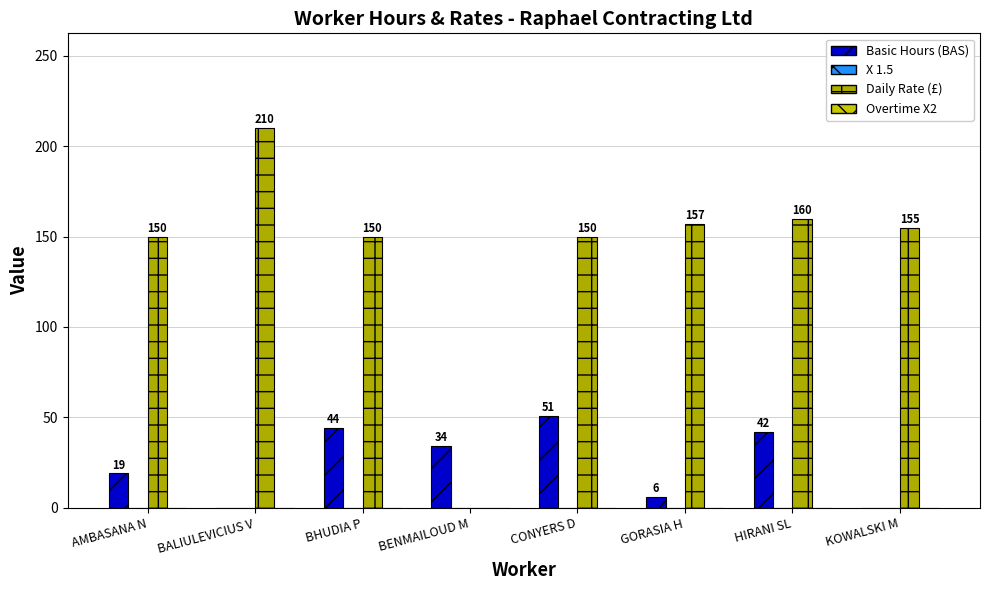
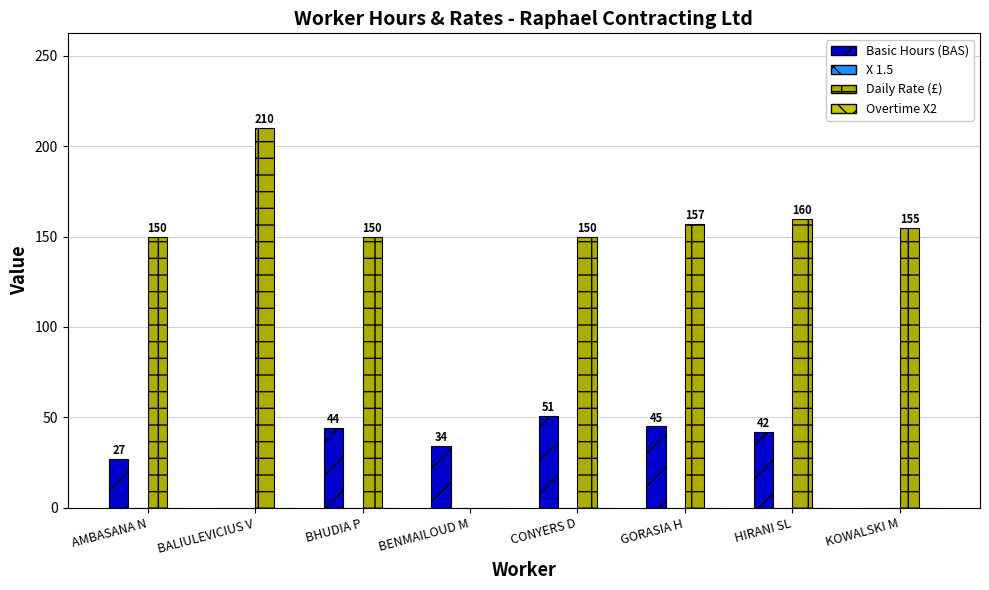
Basic Hours (BAS), AMBASANA N: 19 -> 27
Basic Hours (BAS), GORASIA H: 6 -> 45
